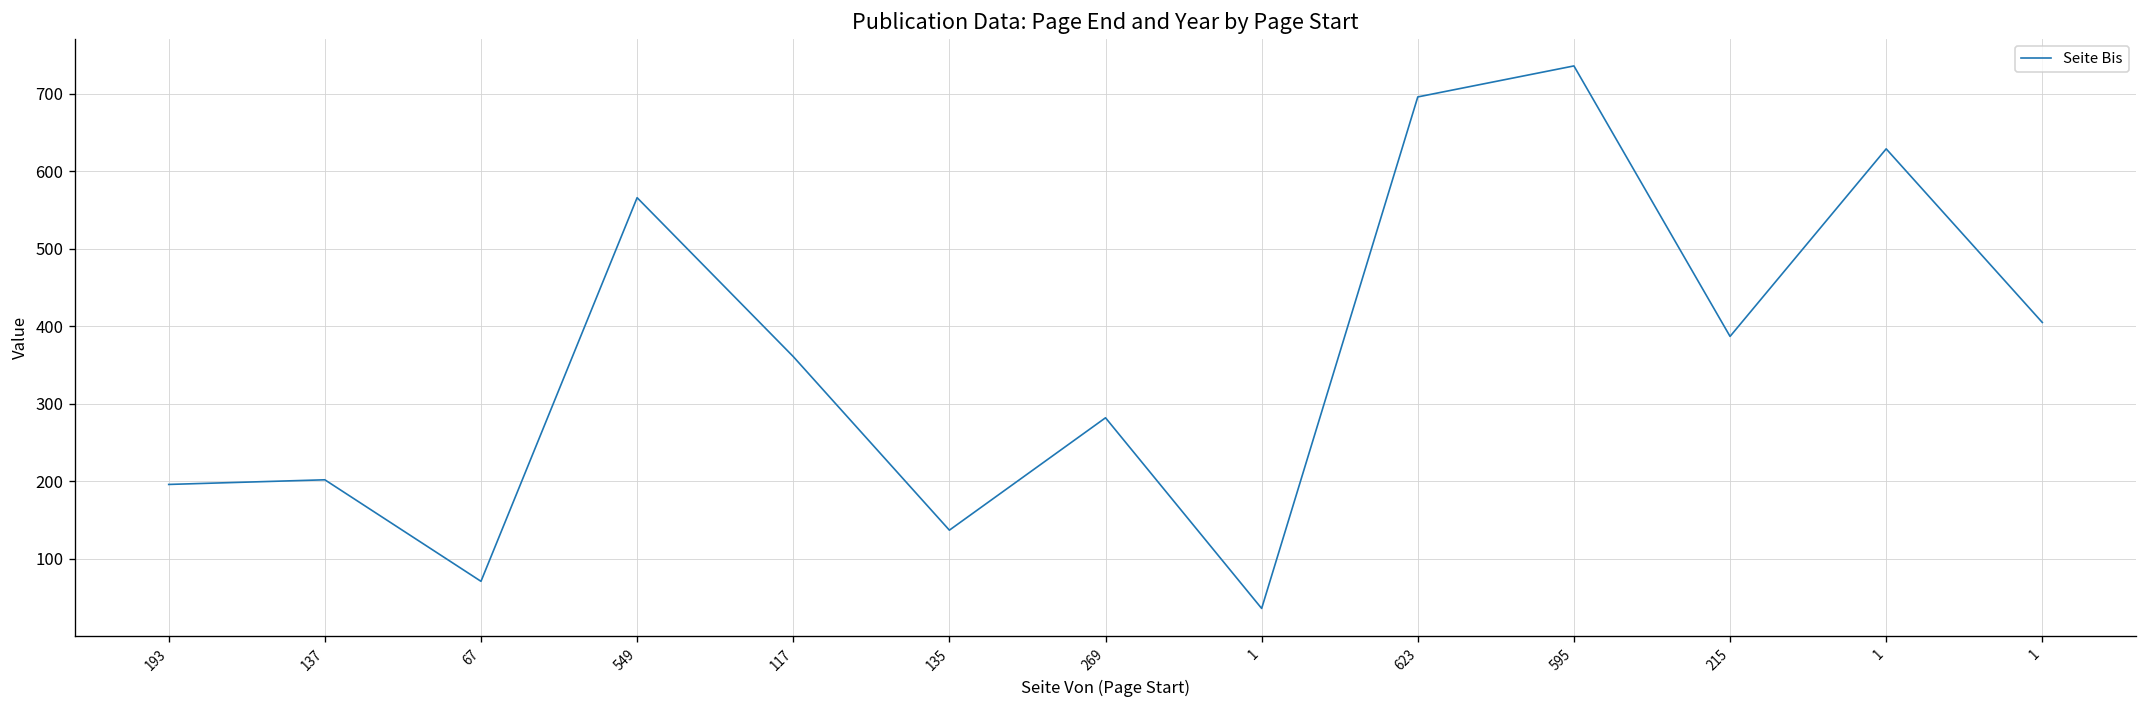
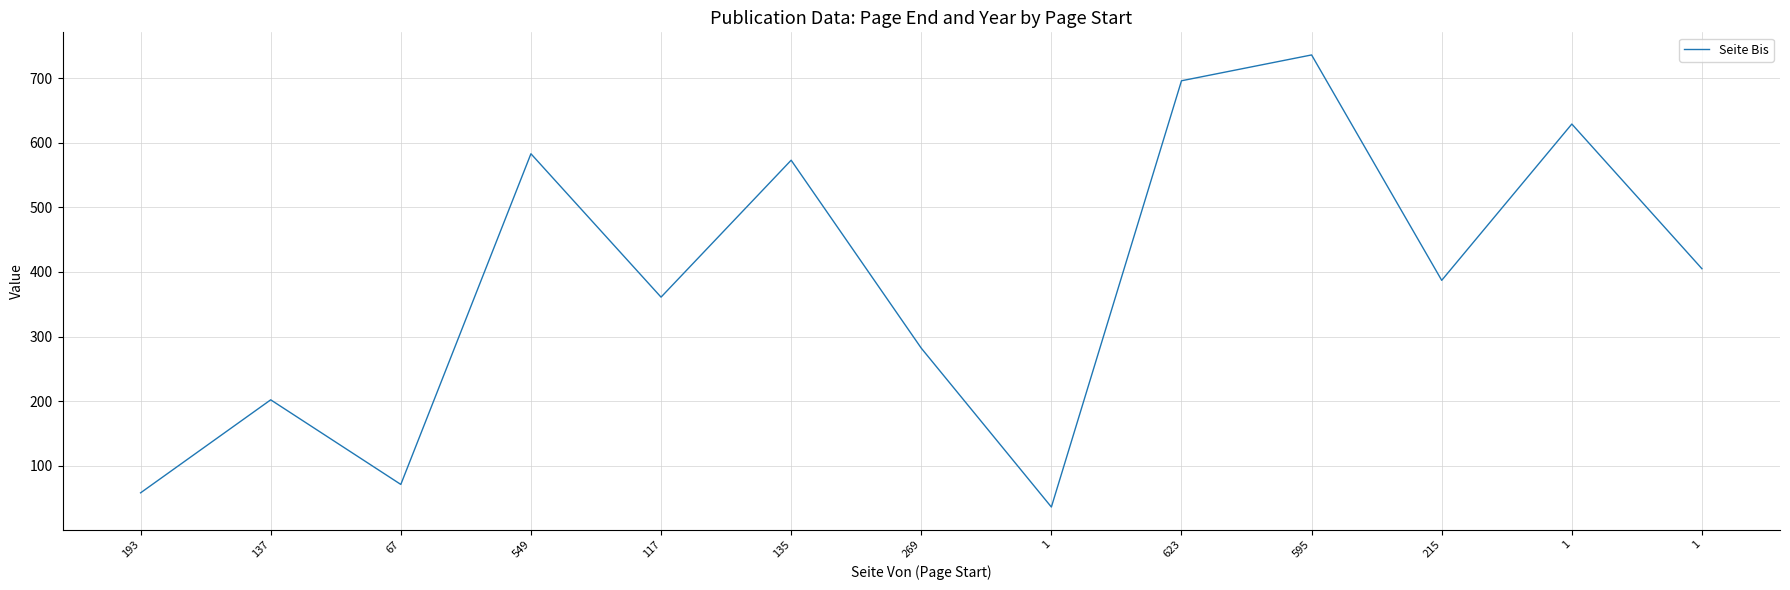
193: 200 -> 60
549: 570 -> 580
135: 140 -> 570
